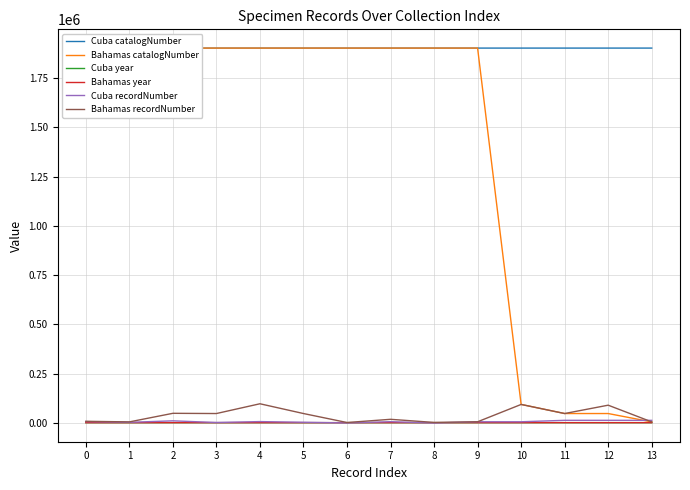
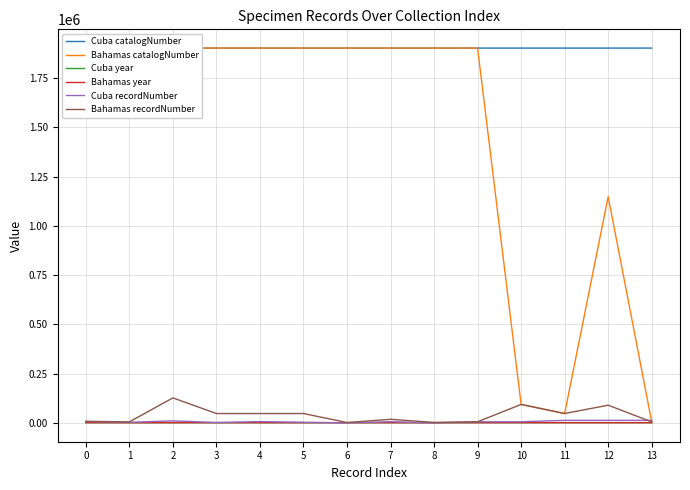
Bahamas recordNumber, 2: 50000 -> 130000
Bahamas recordNumber, 4: 100000 -> 50000
Bahamas catalogNumber, 12: 50000 -> 1150000
